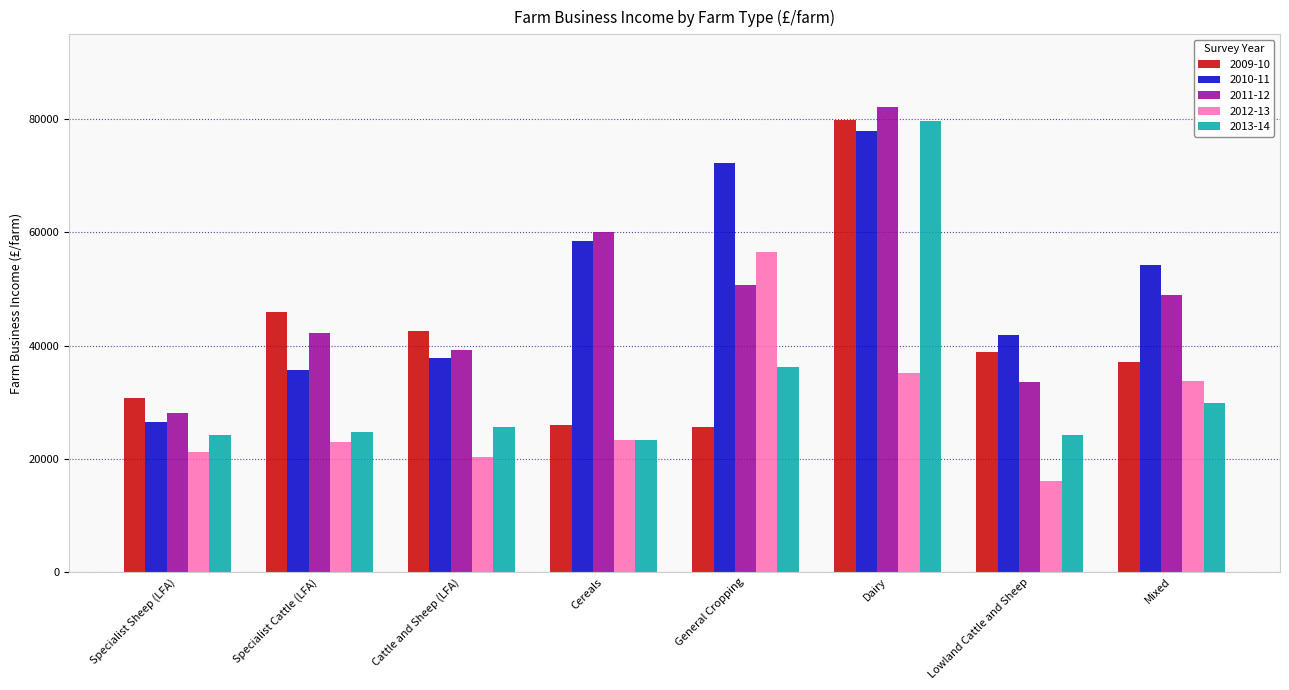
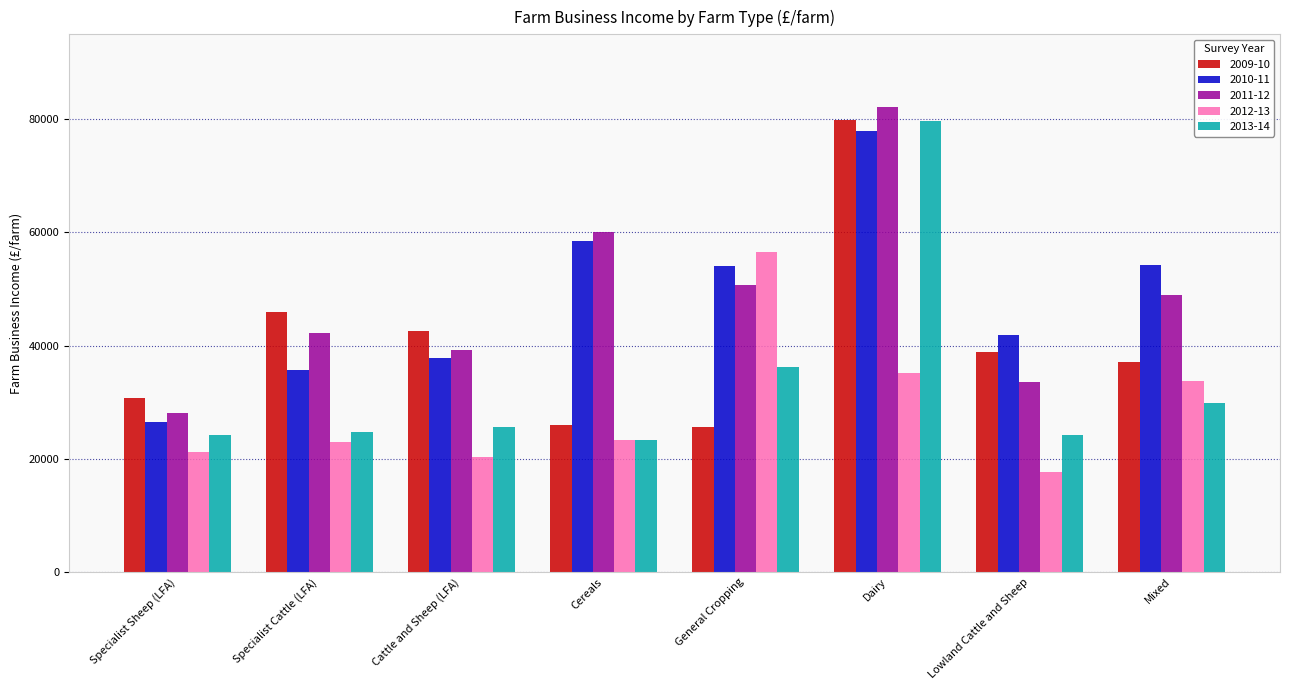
2010-11, General Cropping: 72000 -> 54000
2012-13, Lowland Cattle and Sheep: 16000 -> 18000
